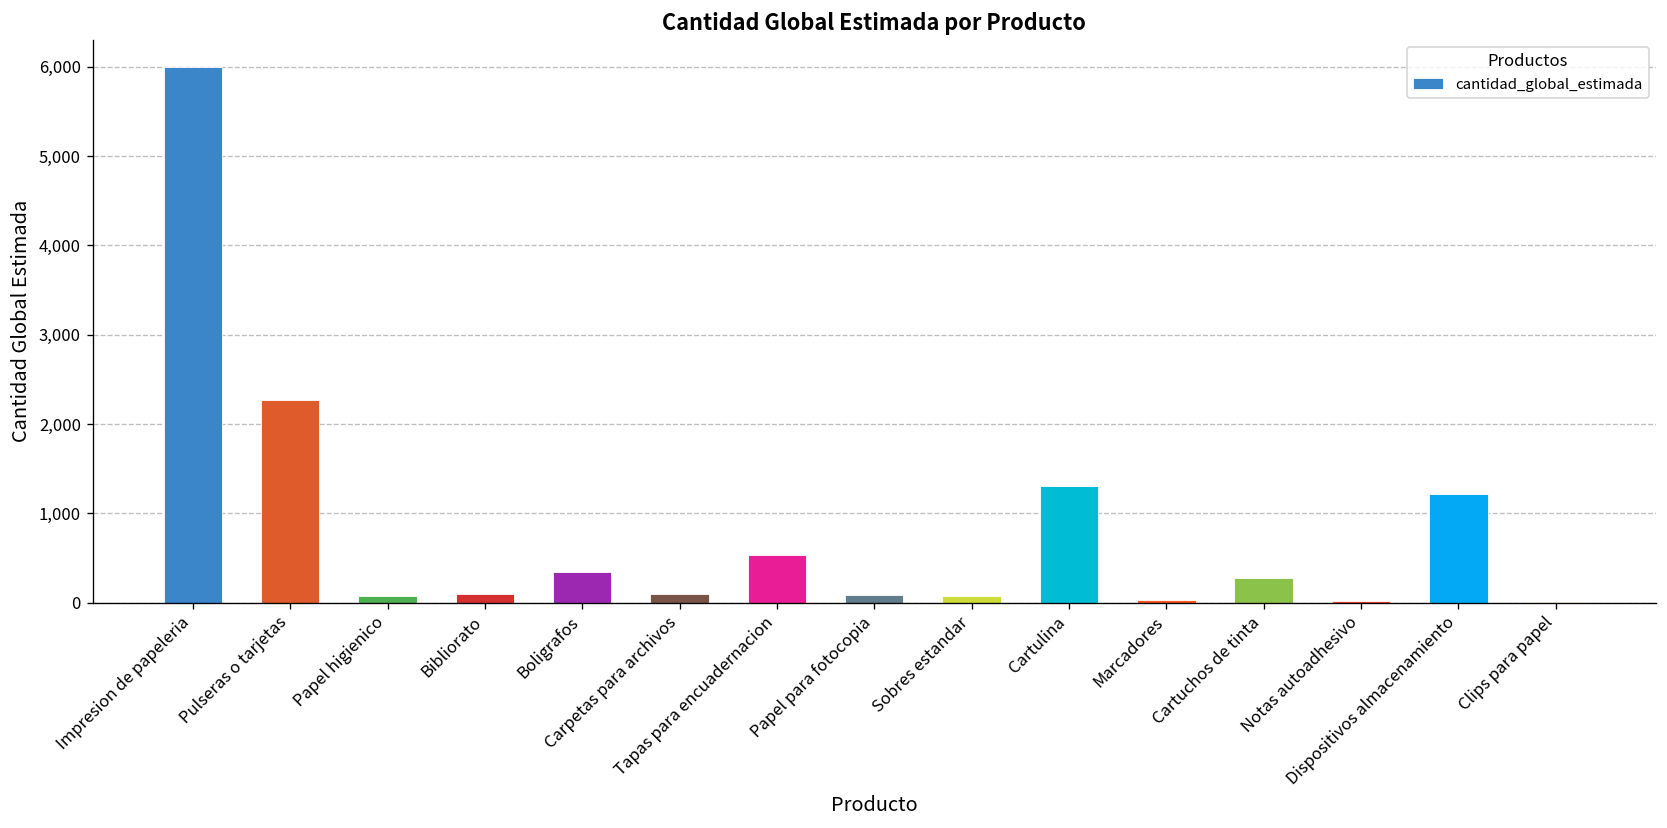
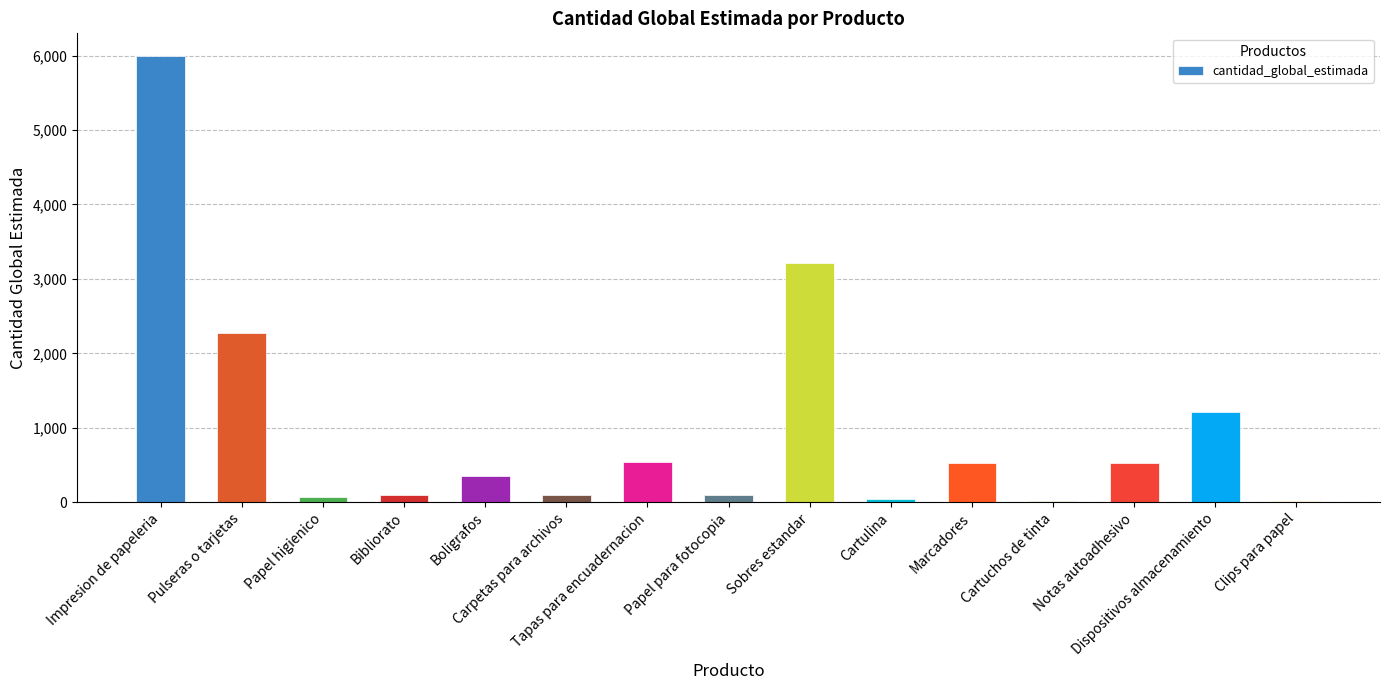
Sobres estandar: 100 -> 3,200
Cartulina: 1,300 -> 0
Marcadores: 0 -> 500
Cartuchos de tinta: 300 -> 0
Notas autoadhesivo: 0 -> 500
